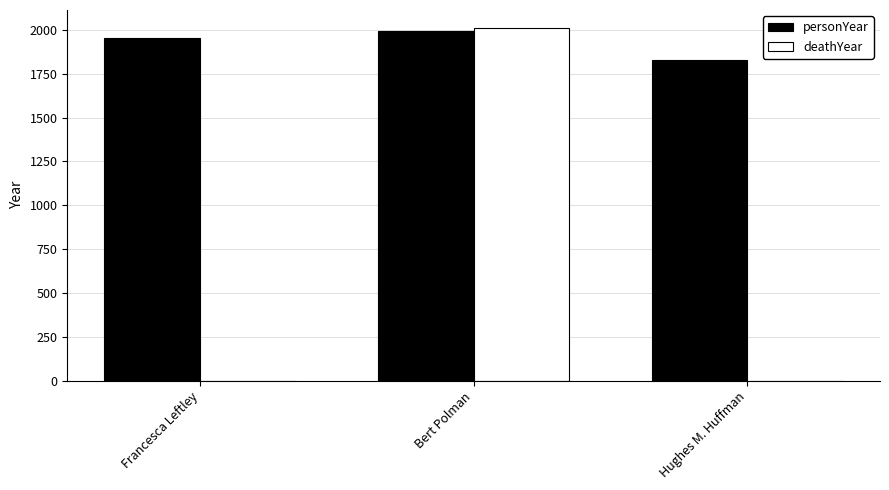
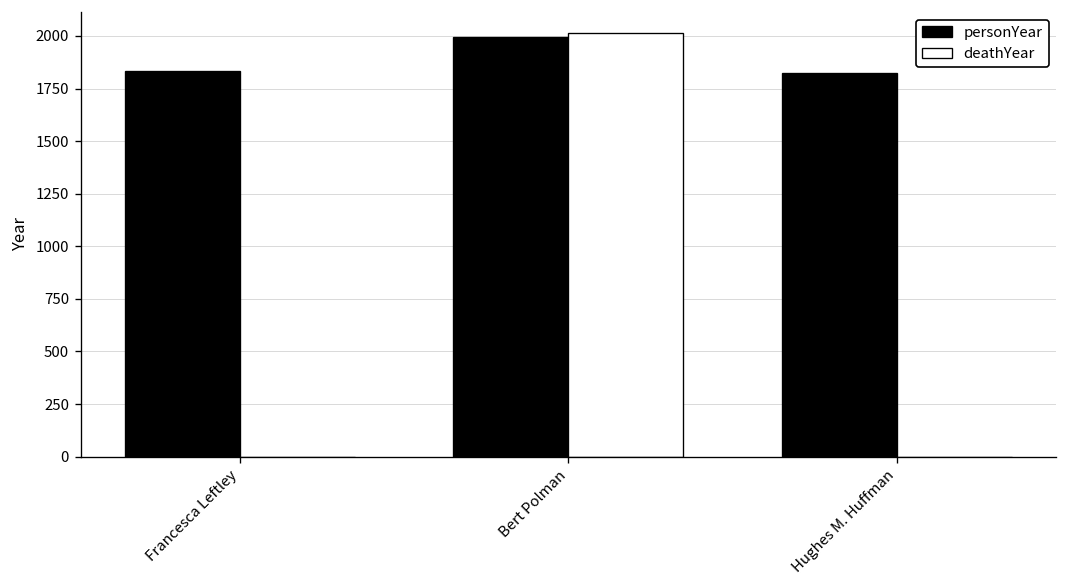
personYear, Francesca Leftley: 1960 -> 1830
